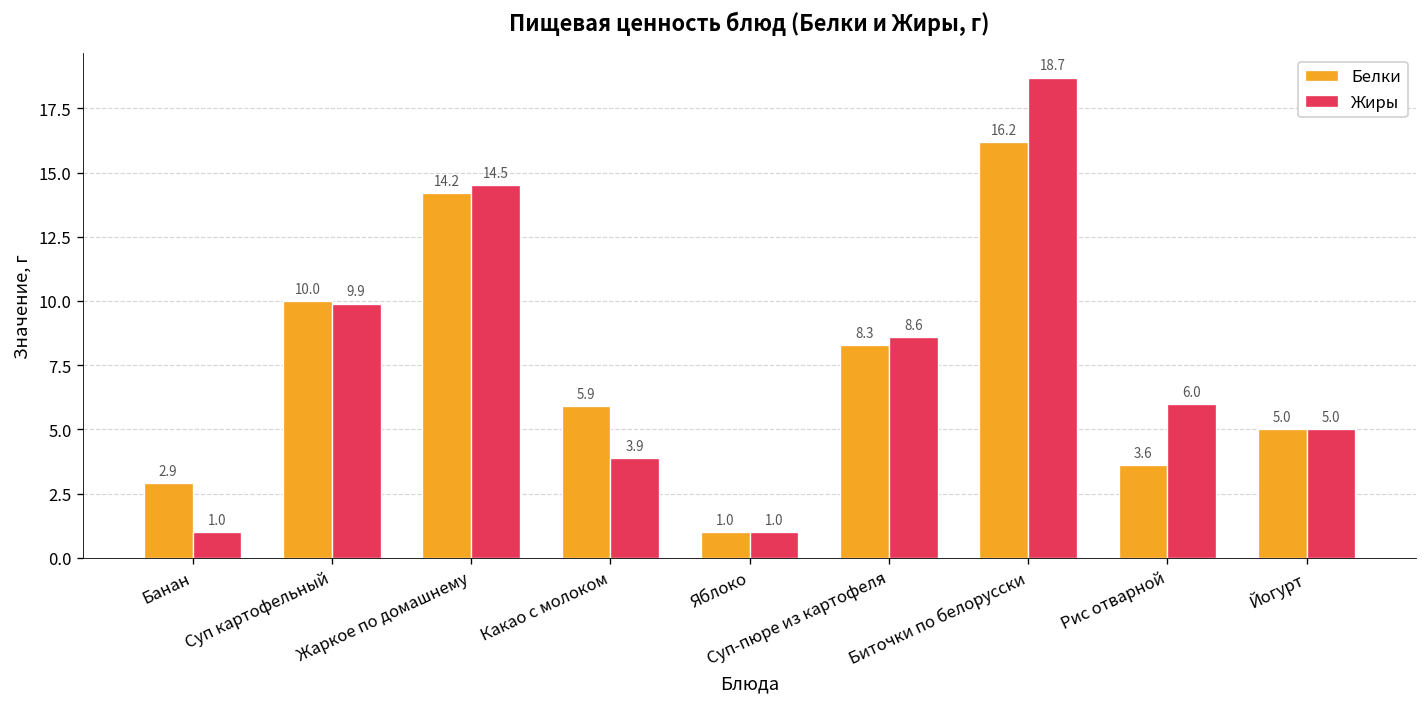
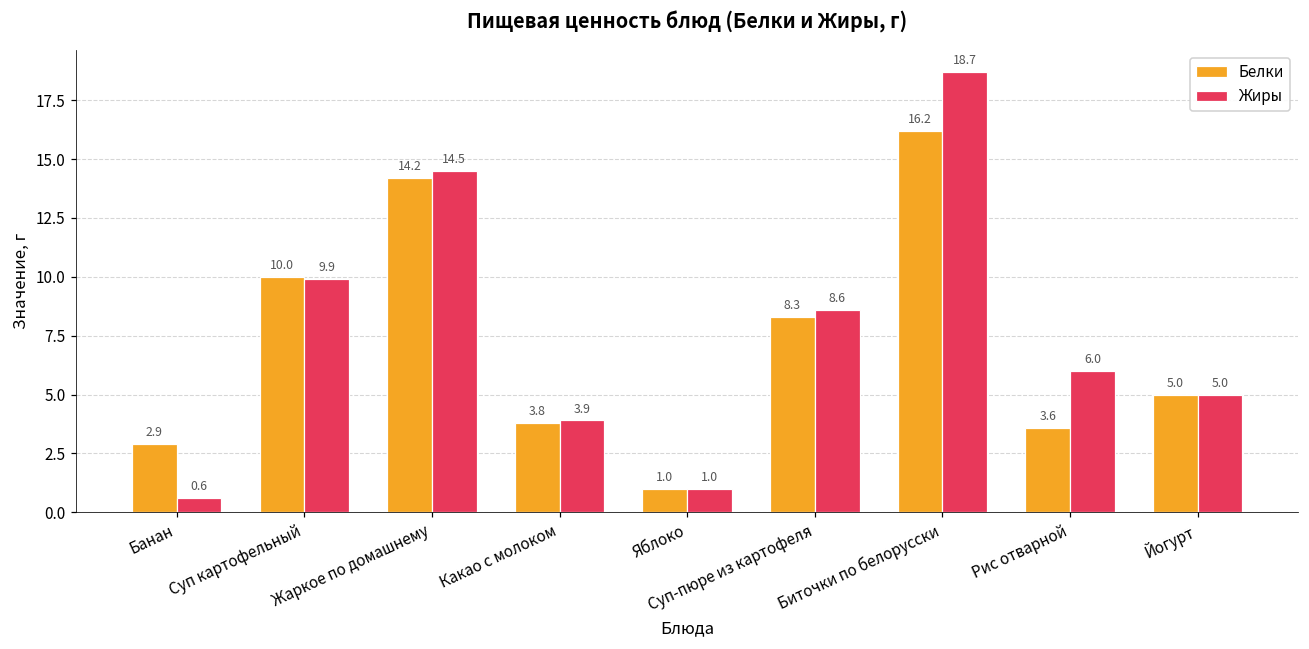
Жиры, Банан: 1.0 -> 0.6
Белки, Какао с молоком: 5.9 -> 3.8
